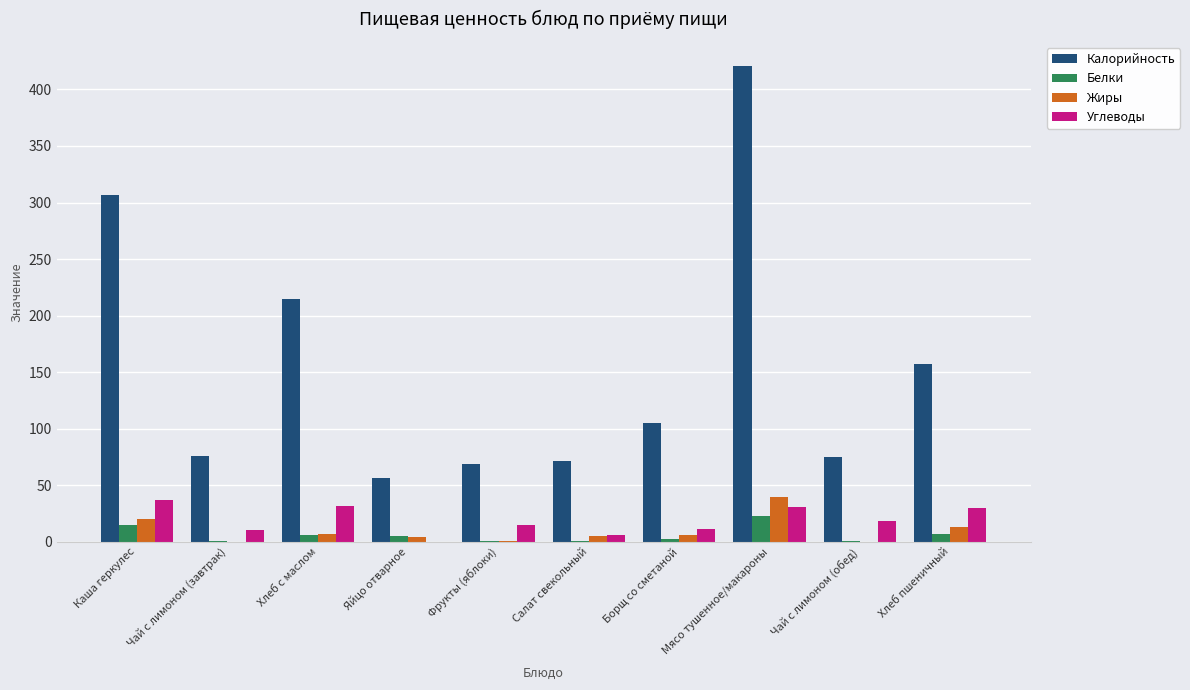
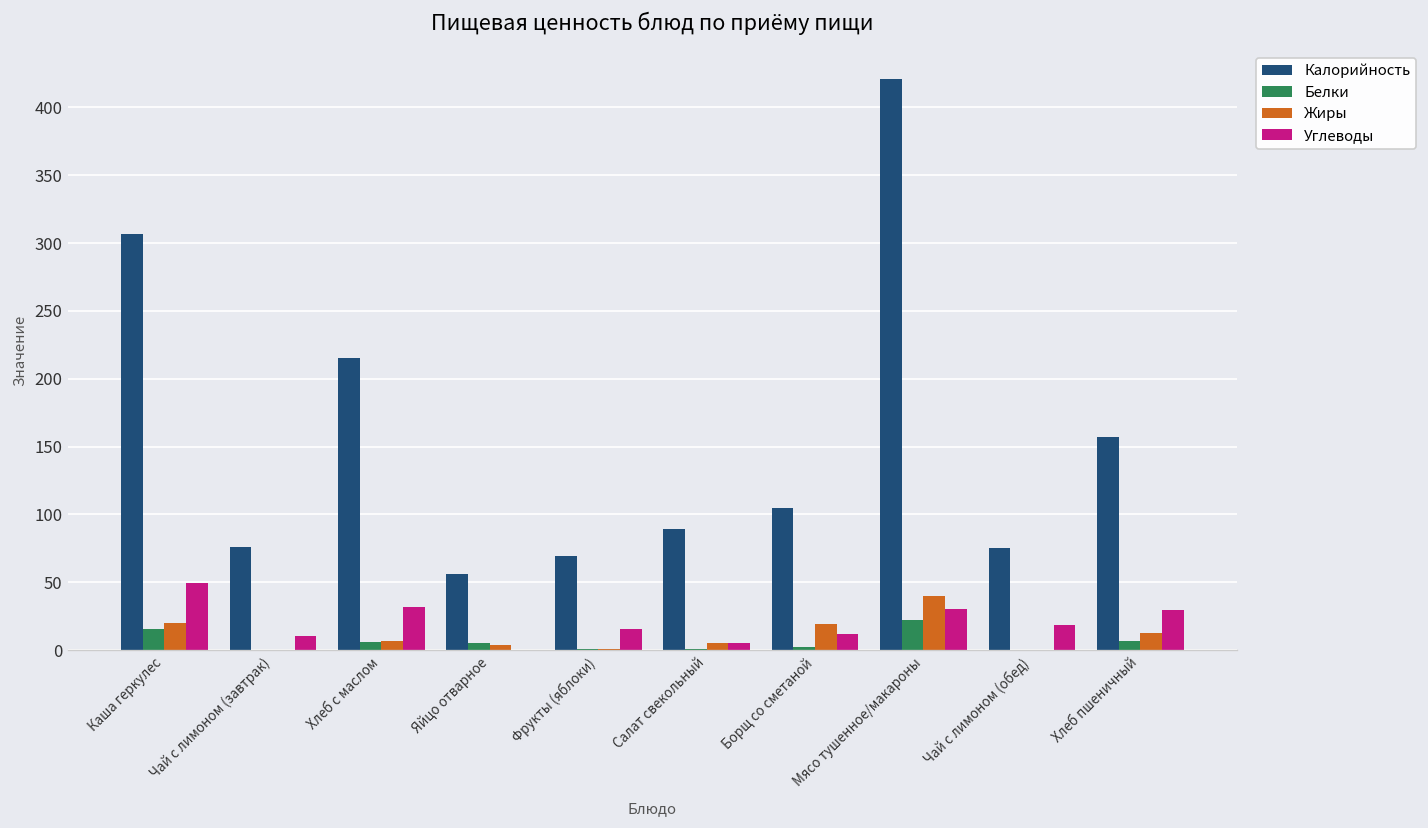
Углеводы, Каша геркулес: 37 -> 49
Калорийность, Салат свекольный: 71 -> 89
Жиры, Борщ со сметаной: 6 -> 19
